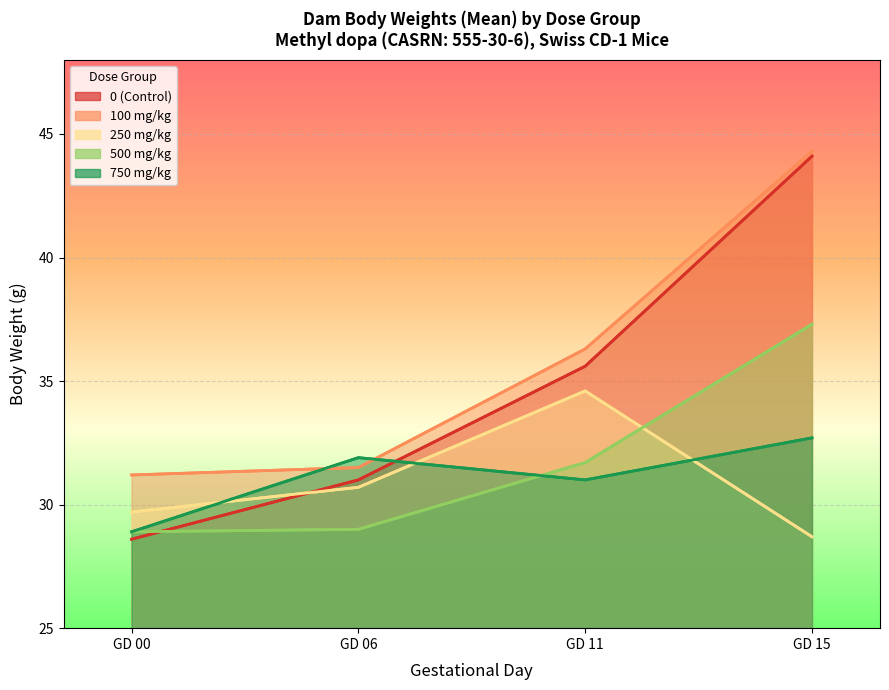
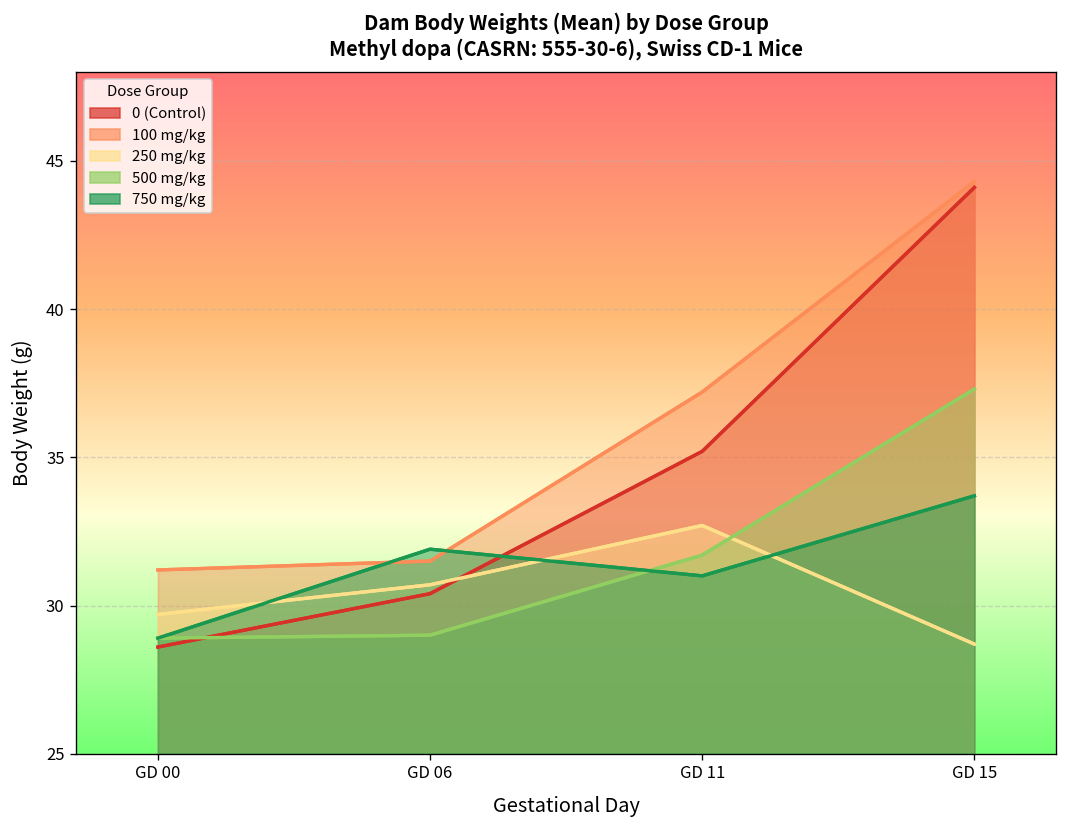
0 (Control), GD 06: 31.0 -> 30.4
0 (Control), GD 11: 35.6 -> 35.2
100 mg/kg, GD 11: 36.3 -> 37.2
250 mg/kg, GD 11: 34.6 -> 32.7
750 mg/kg, GD 15: 32.7 -> 33.7
